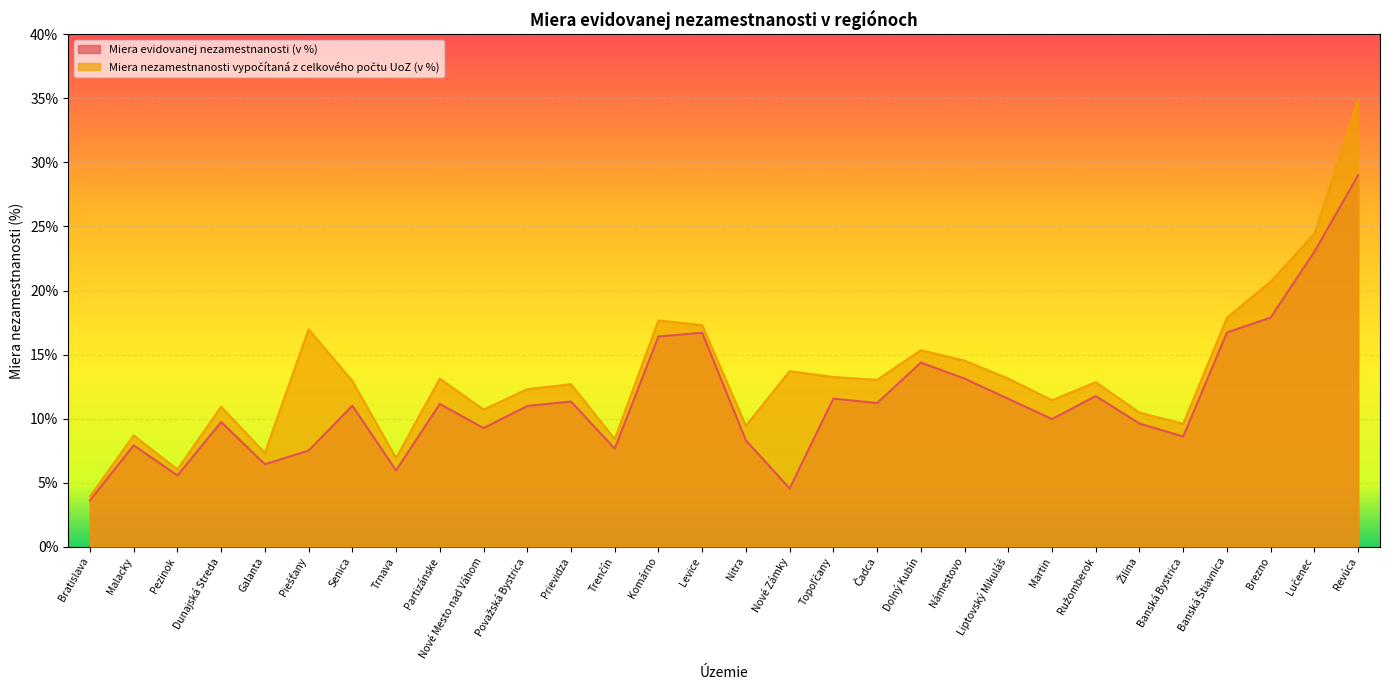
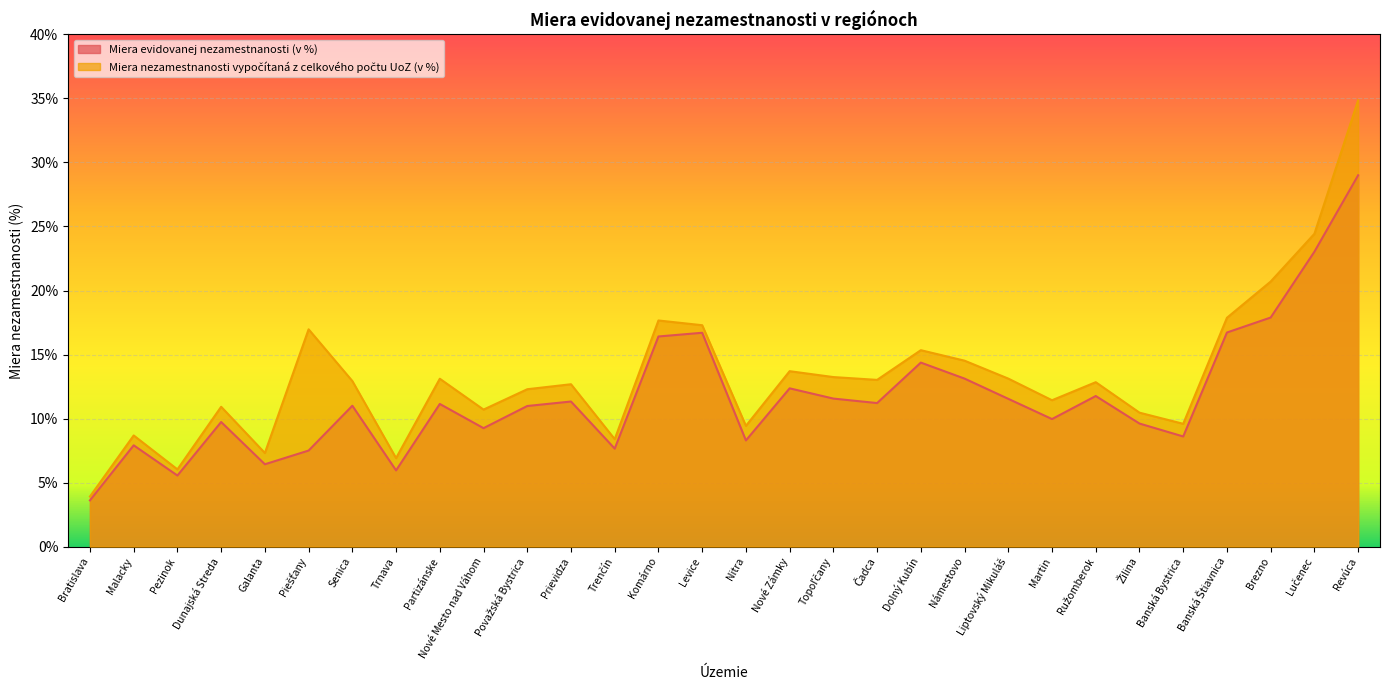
Miera evidovanej nezamestnanosti (v %), Nové Zámky: 4.5% -> 12.4%
